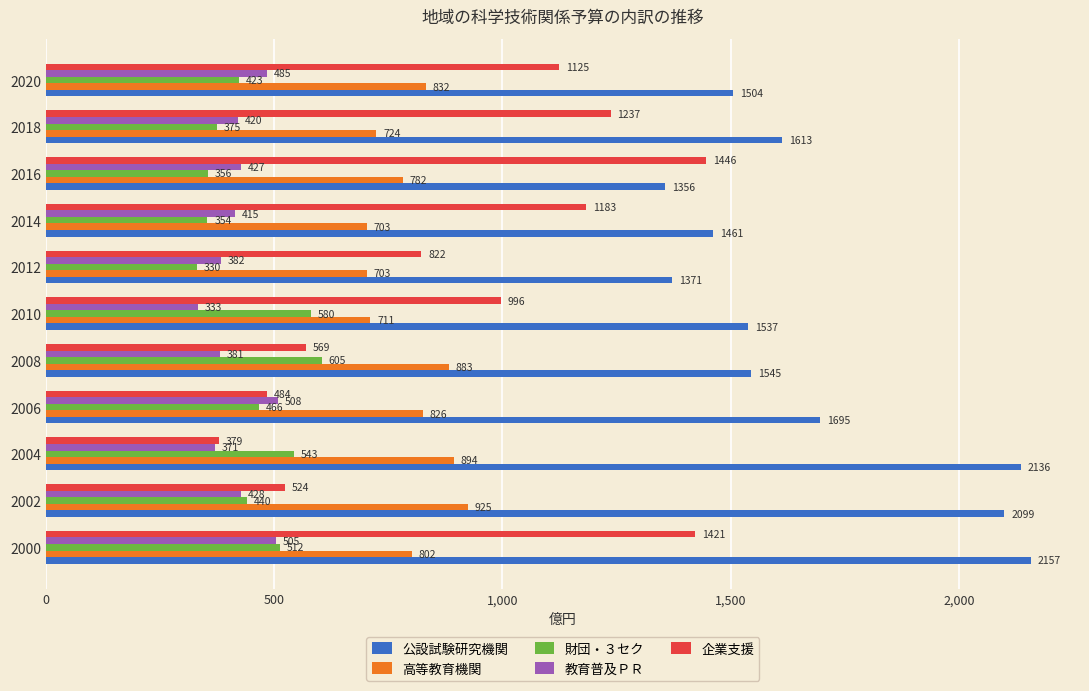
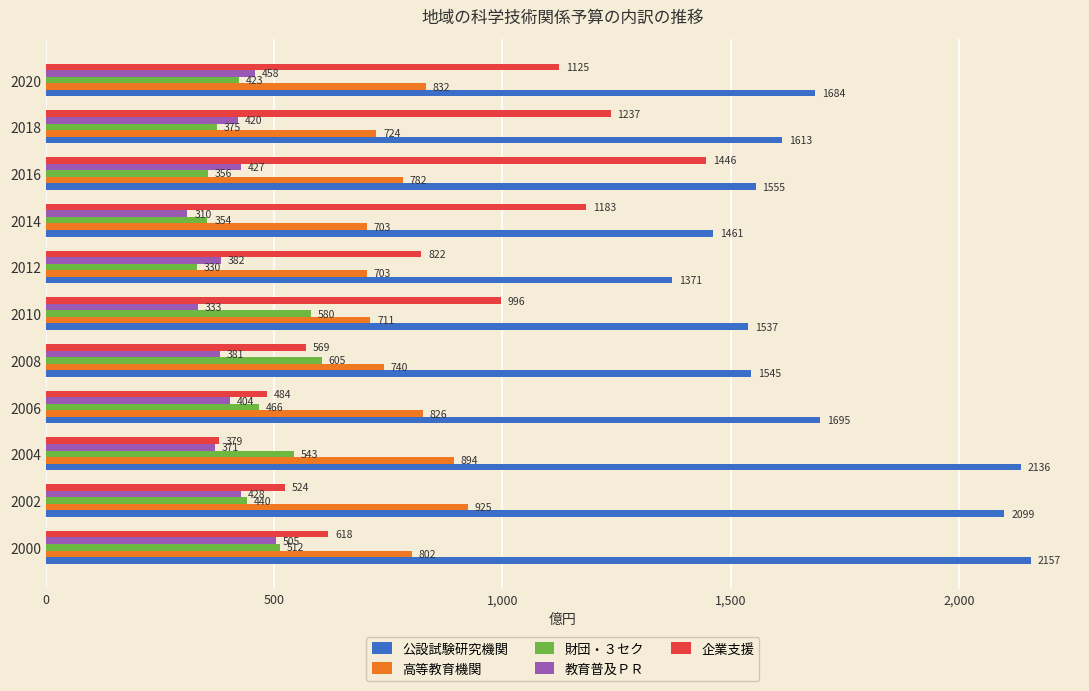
教育普及ＰＲ, 2020: 485 -> 458
公設試験研究機関, 2020: 1504 -> 1684
公設試験研究機関, 2016: 1356 -> 1555
教育普及ＰＲ, 2014: 415 -> 310
高等教育機関, 2008: 883 -> 740
教育普及ＰＲ, 2006: 508 -> 404
企業支援, 2000: 1421 -> 618
